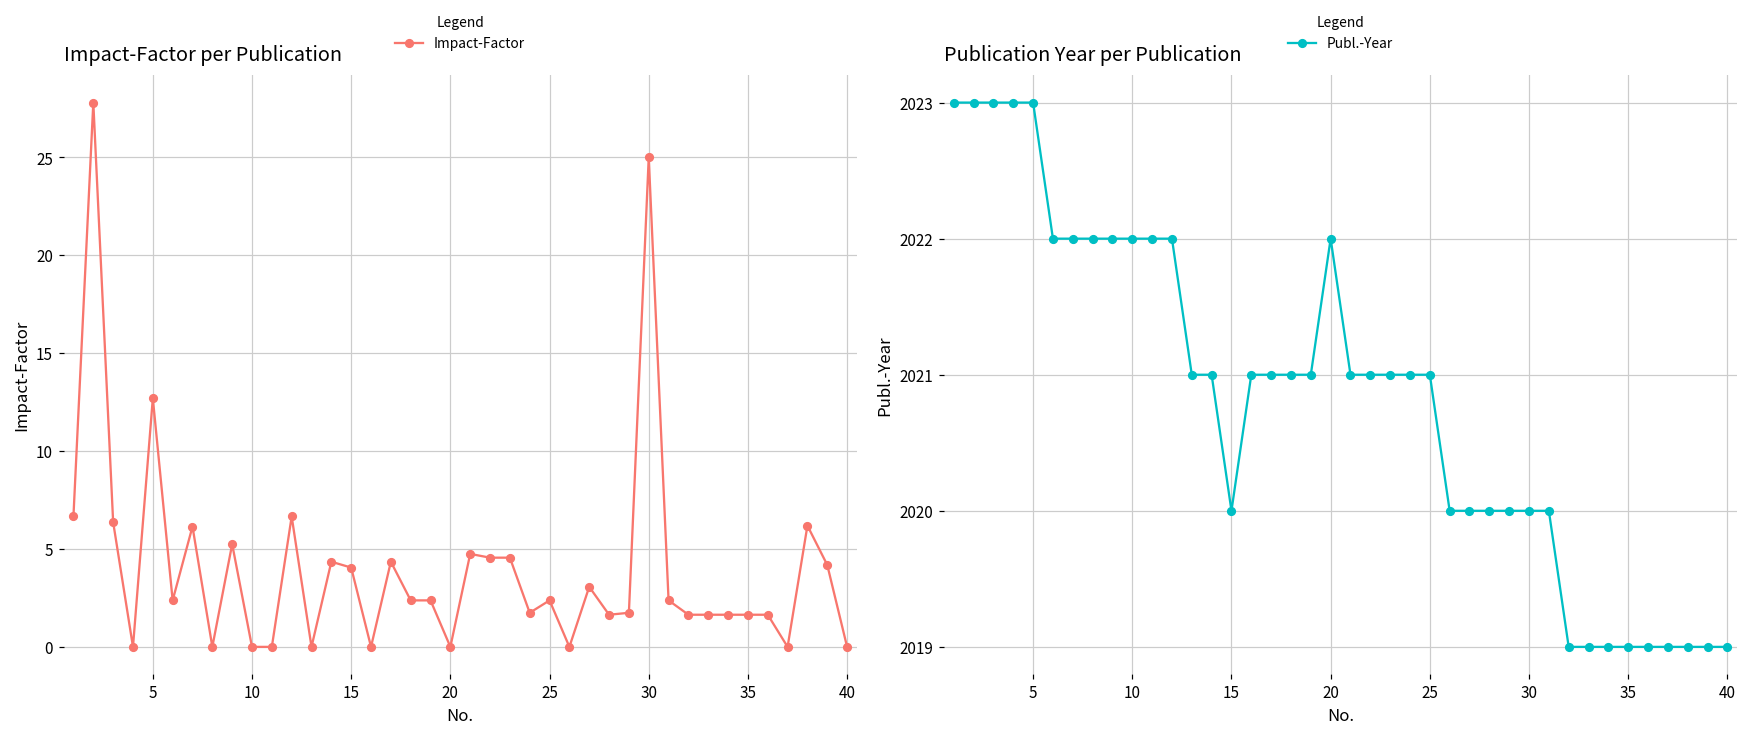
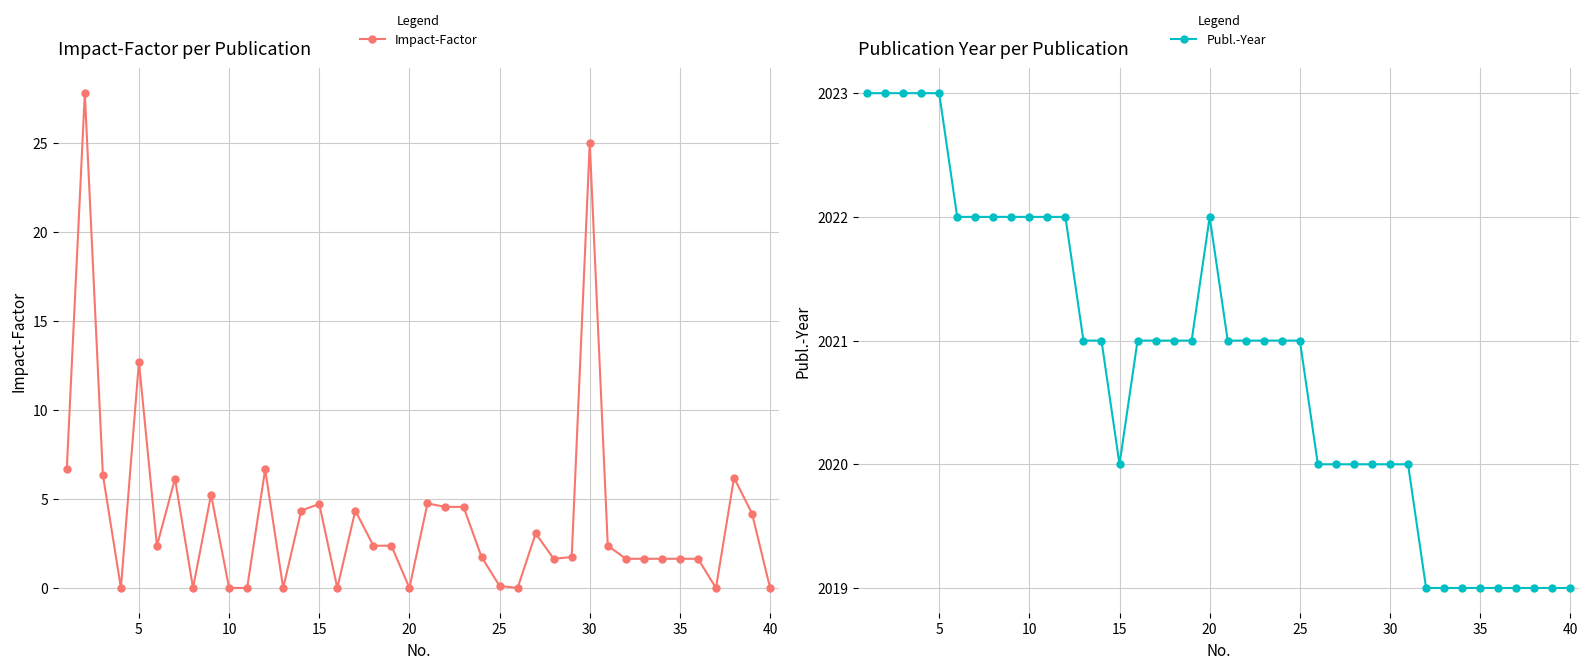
Impact-Factor per Publication, 15: 4.1 -> 4.7
Impact-Factor per Publication, 25: 2.4 -> 0.1
